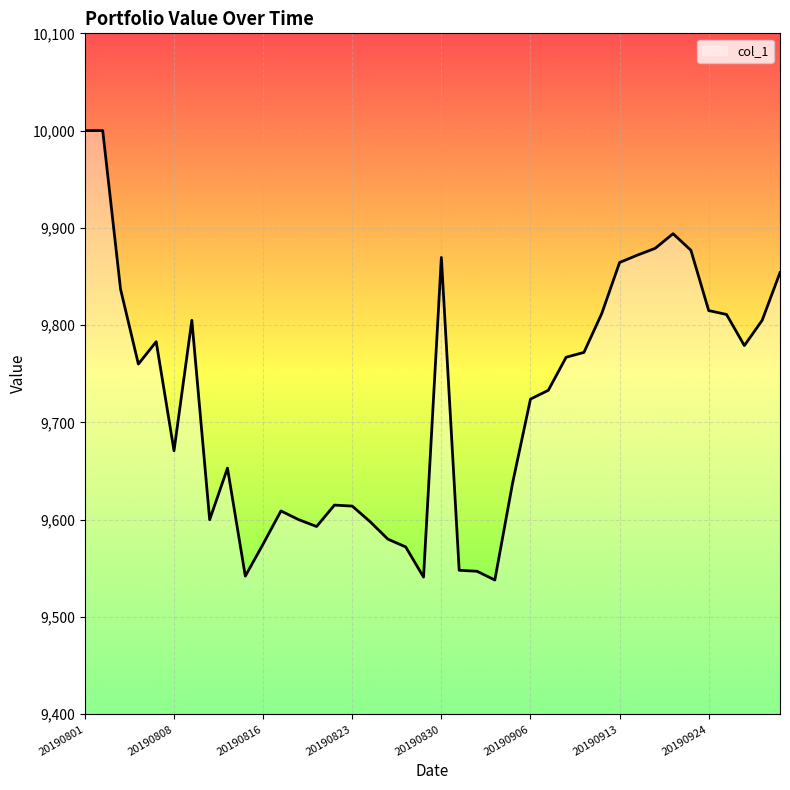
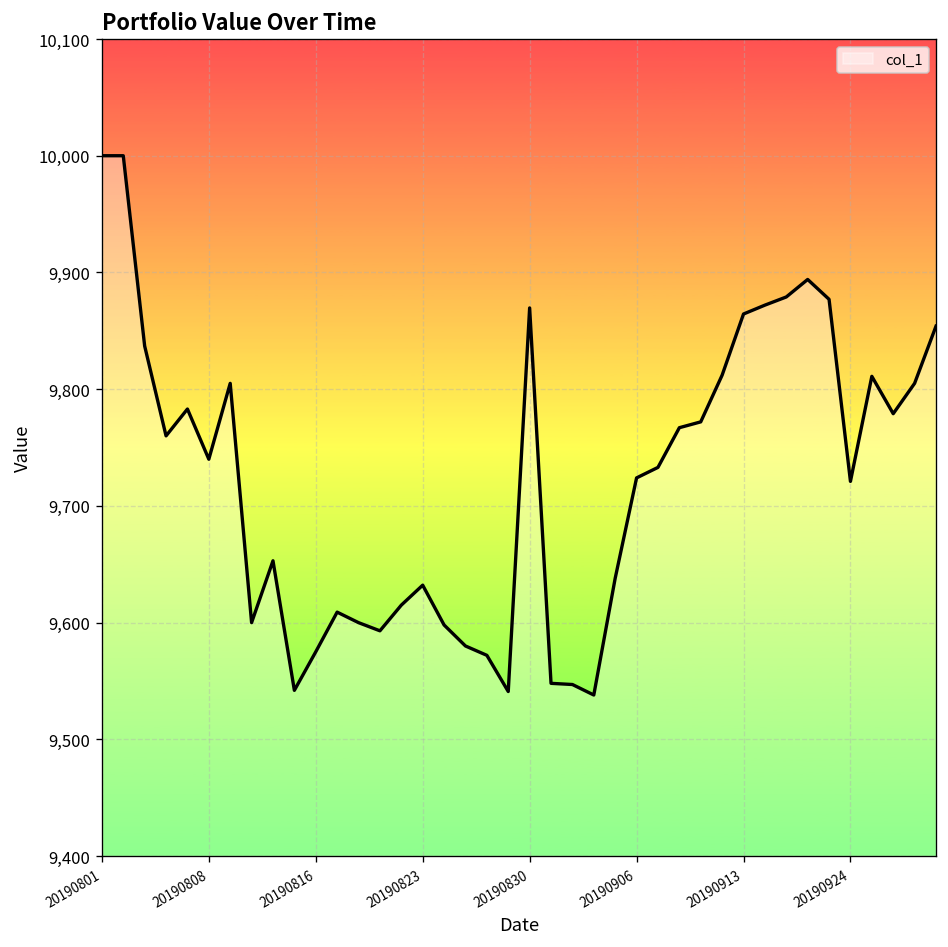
20190808: 9,670 -> 9,740
20190823: 9,610 -> 9,630
20190924: 9,820 -> 9,720
